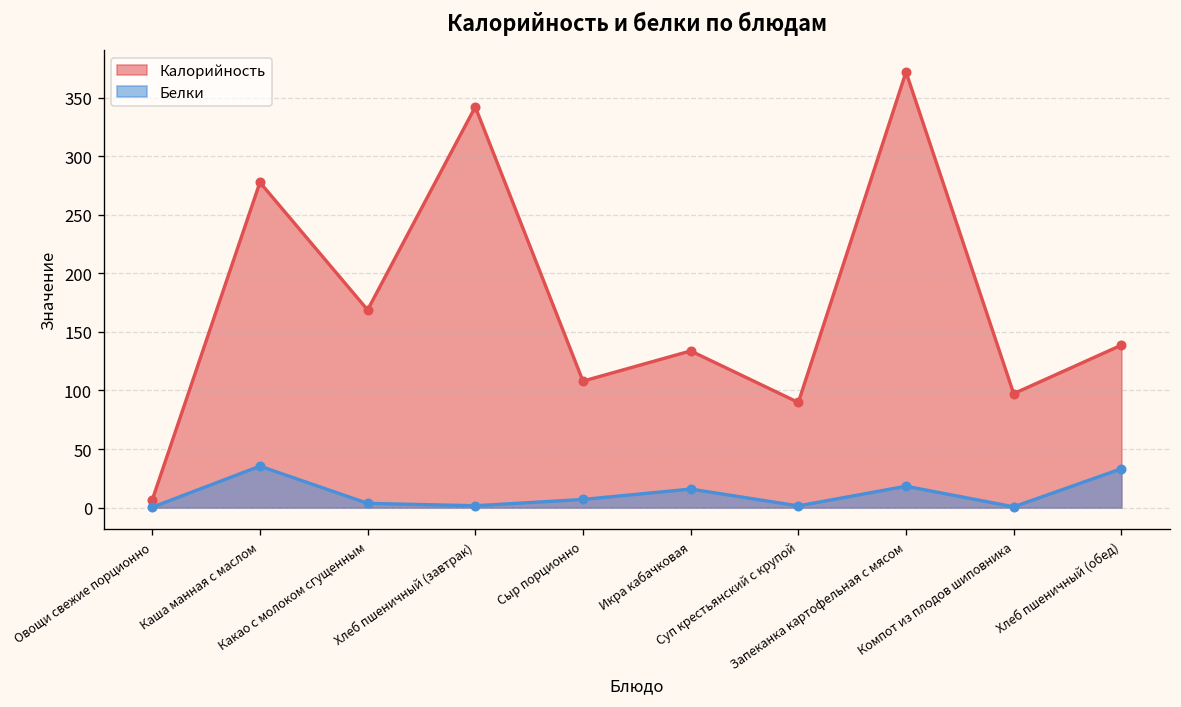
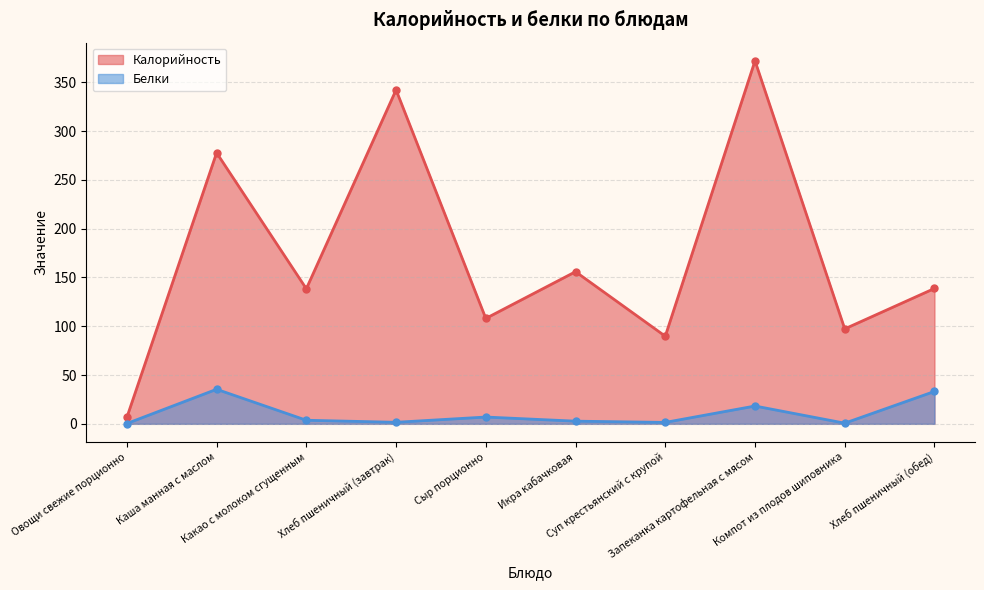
Калорийность, Какао с молоком сгущенным: 170 -> 140
Калорийность, Икра кабачковая: 130 -> 160
Белки, Икра кабачковая: 20 -> 0
